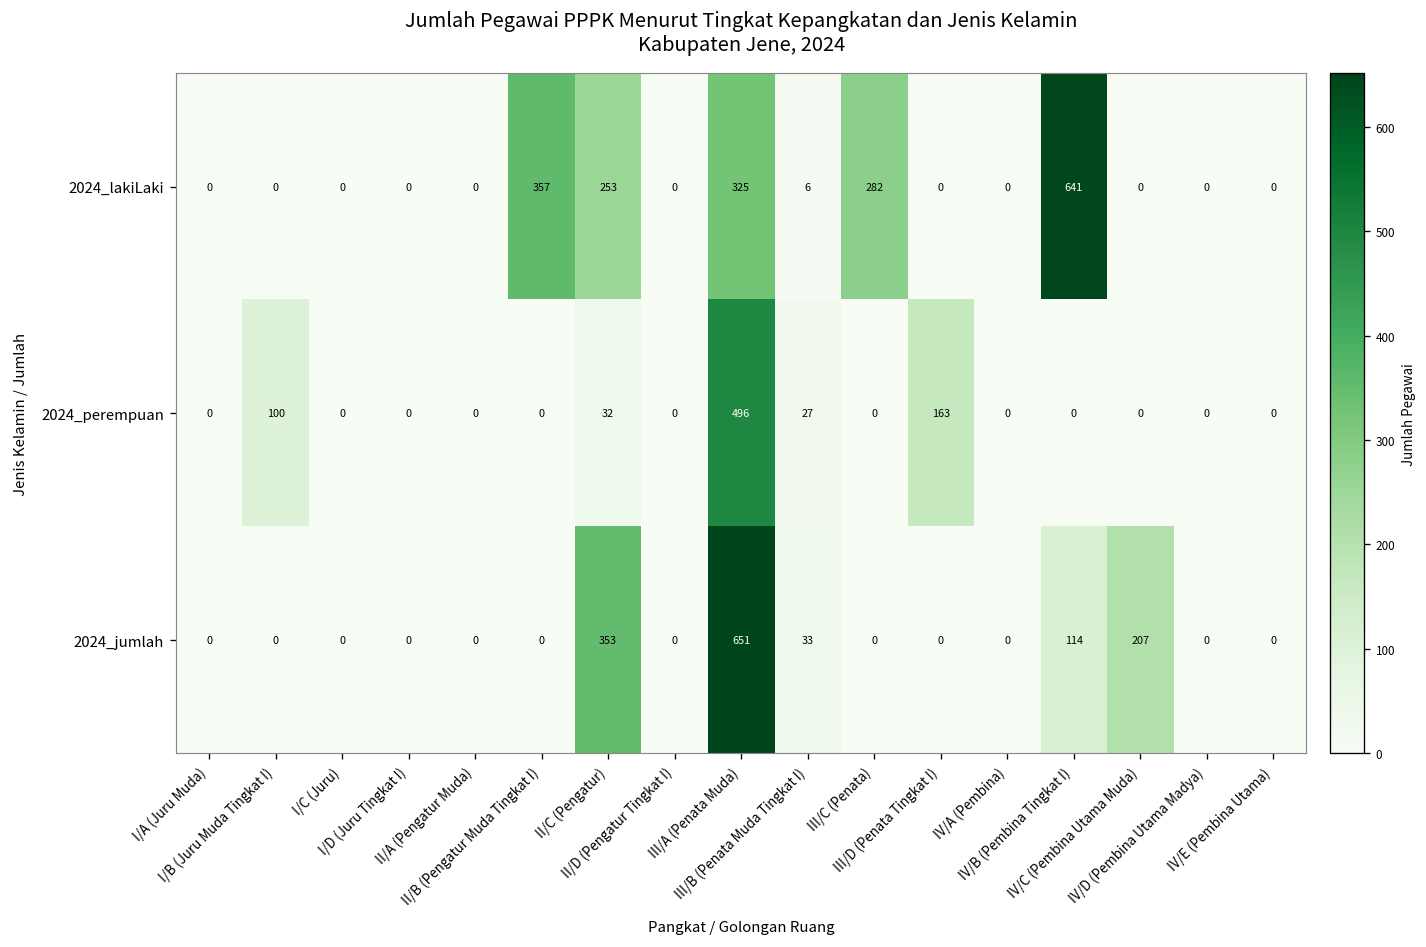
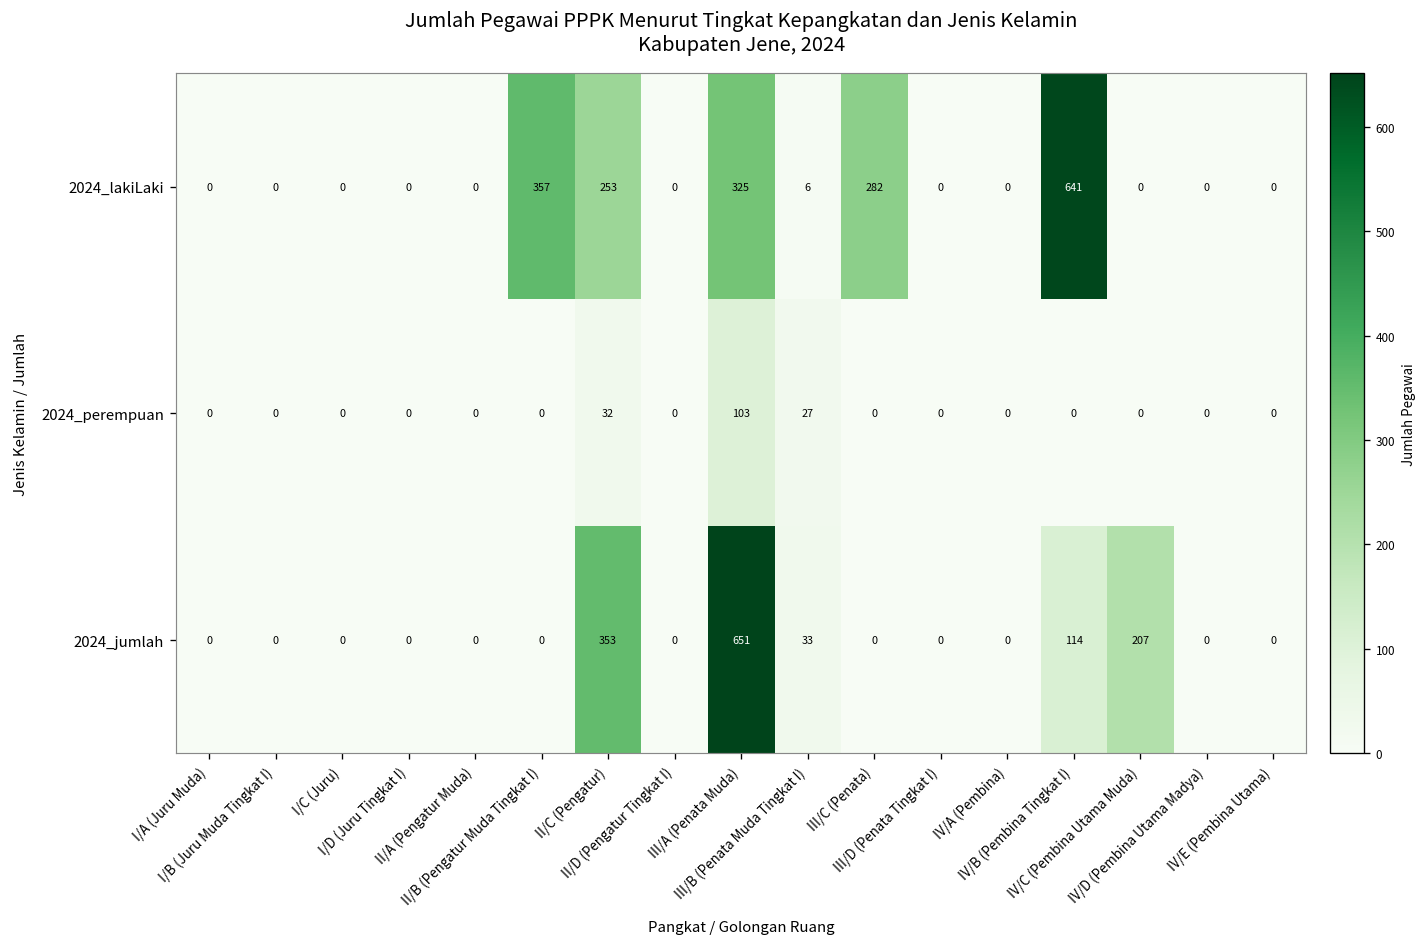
2024_perempuan, I/B (Juru Muda Tingkat I): 100 -> 0
2024_perempuan, III/A (Penata Muda): 496 -> 103
2024_perempuan, III/D (Penata Tingkat I): 163 -> 0
